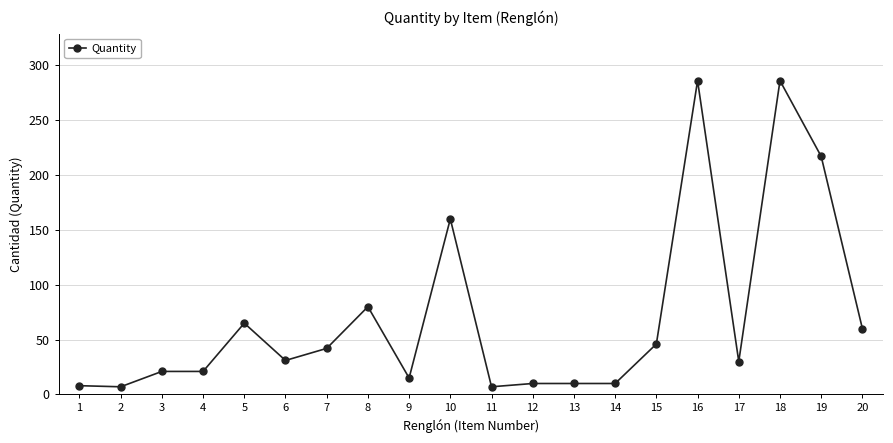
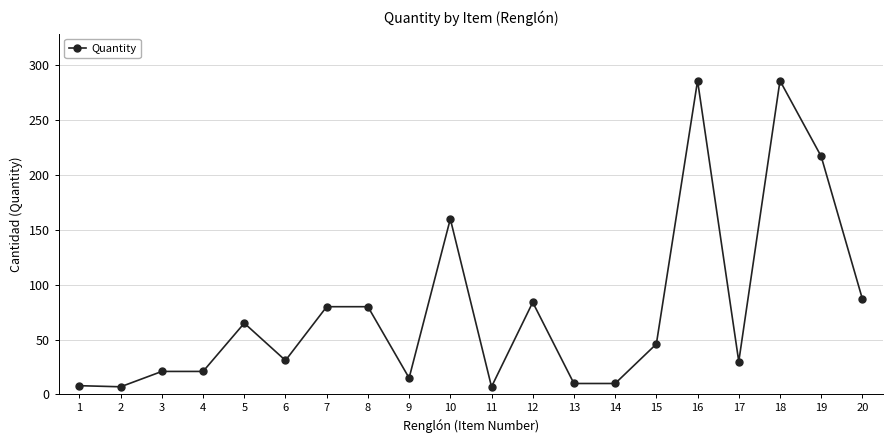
7: 42 -> 80
12: 10 -> 84
20: 60 -> 87
